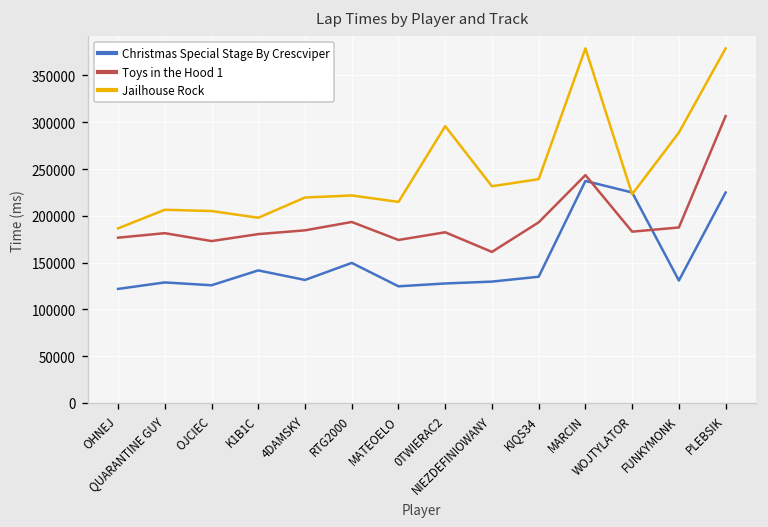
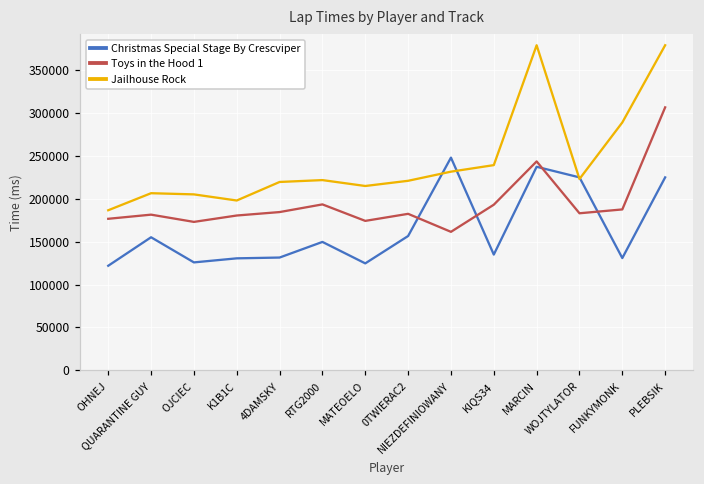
Christmas Special Stage By Crescviper, QUARANTINE GUY: 130000 -> 160000
Christmas Special Stage By Crescviper, K1B1C: 140000 -> 130000
Christmas Special Stage By Crescviper, 0TWIERAC2: 130000 -> 160000
Jailhouse Rock, 0TWIERAC2: 300000 -> 220000
Christmas Special Stage By Crescviper, NIEZDEFINIOWANY: 130000 -> 250000
